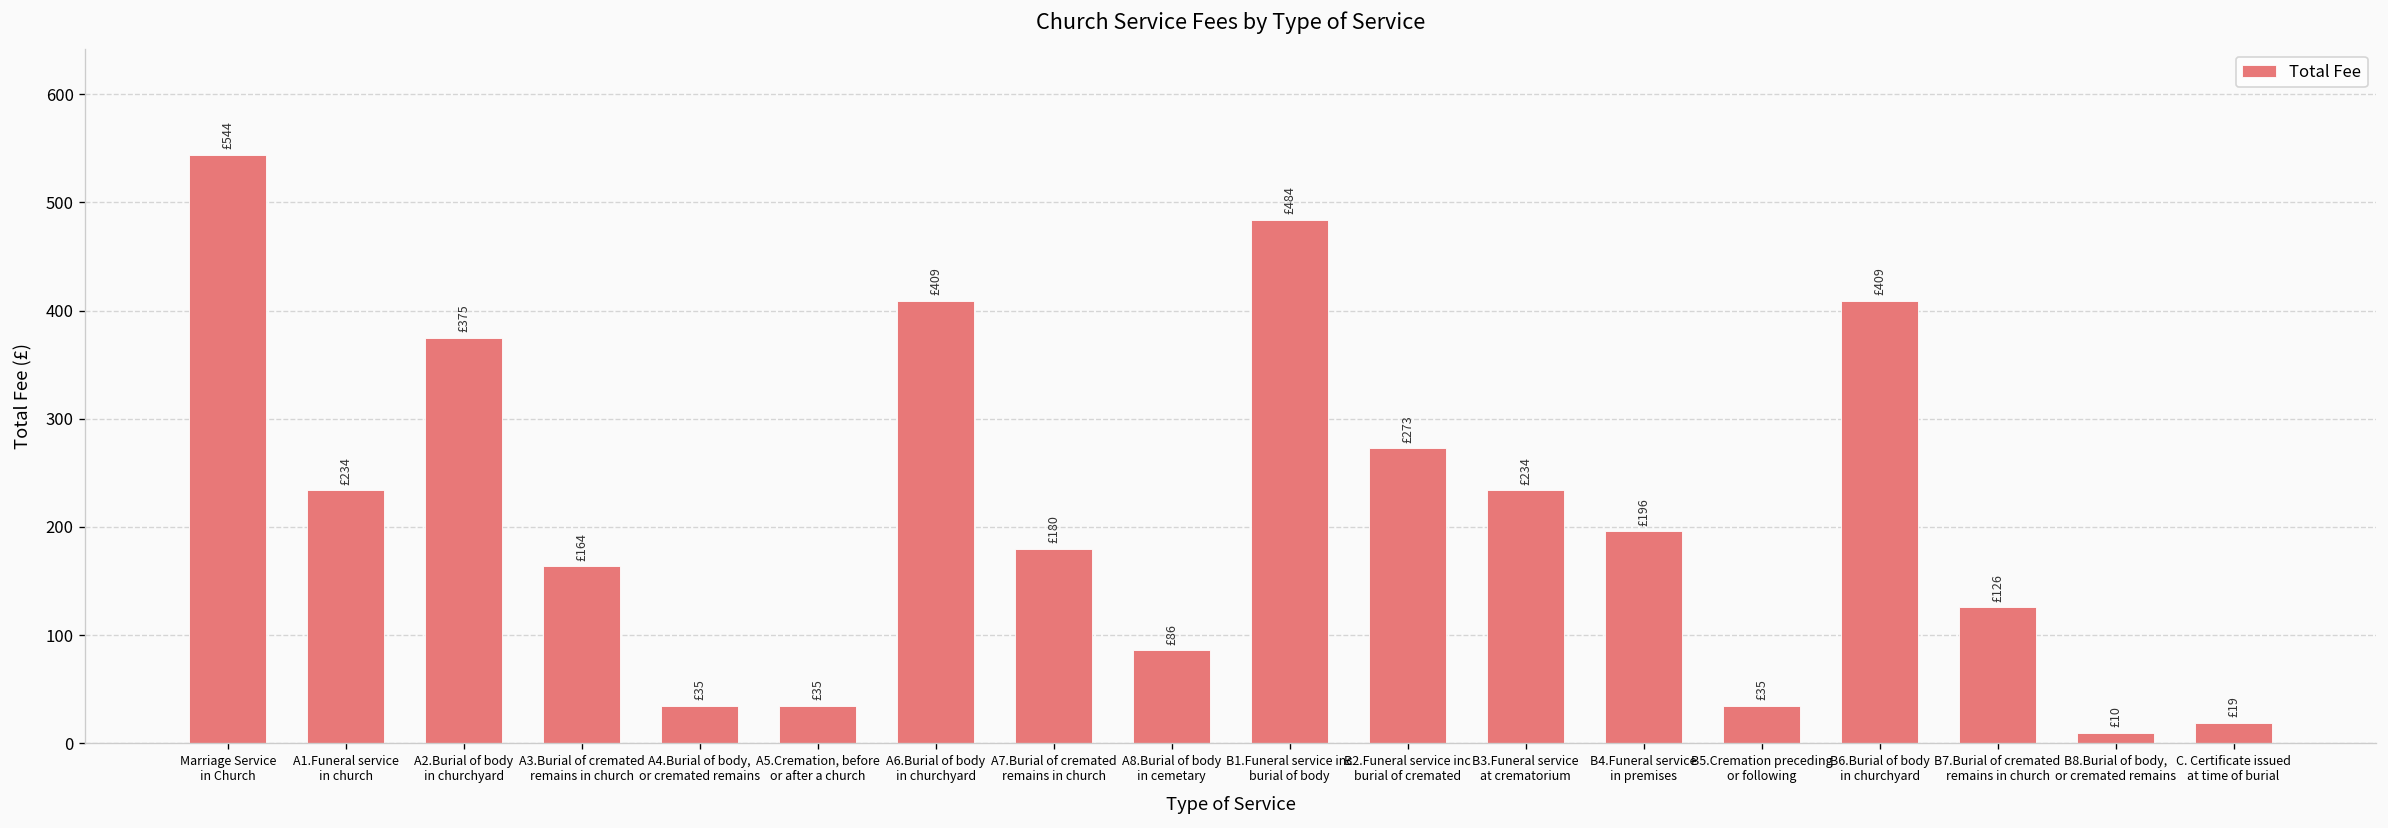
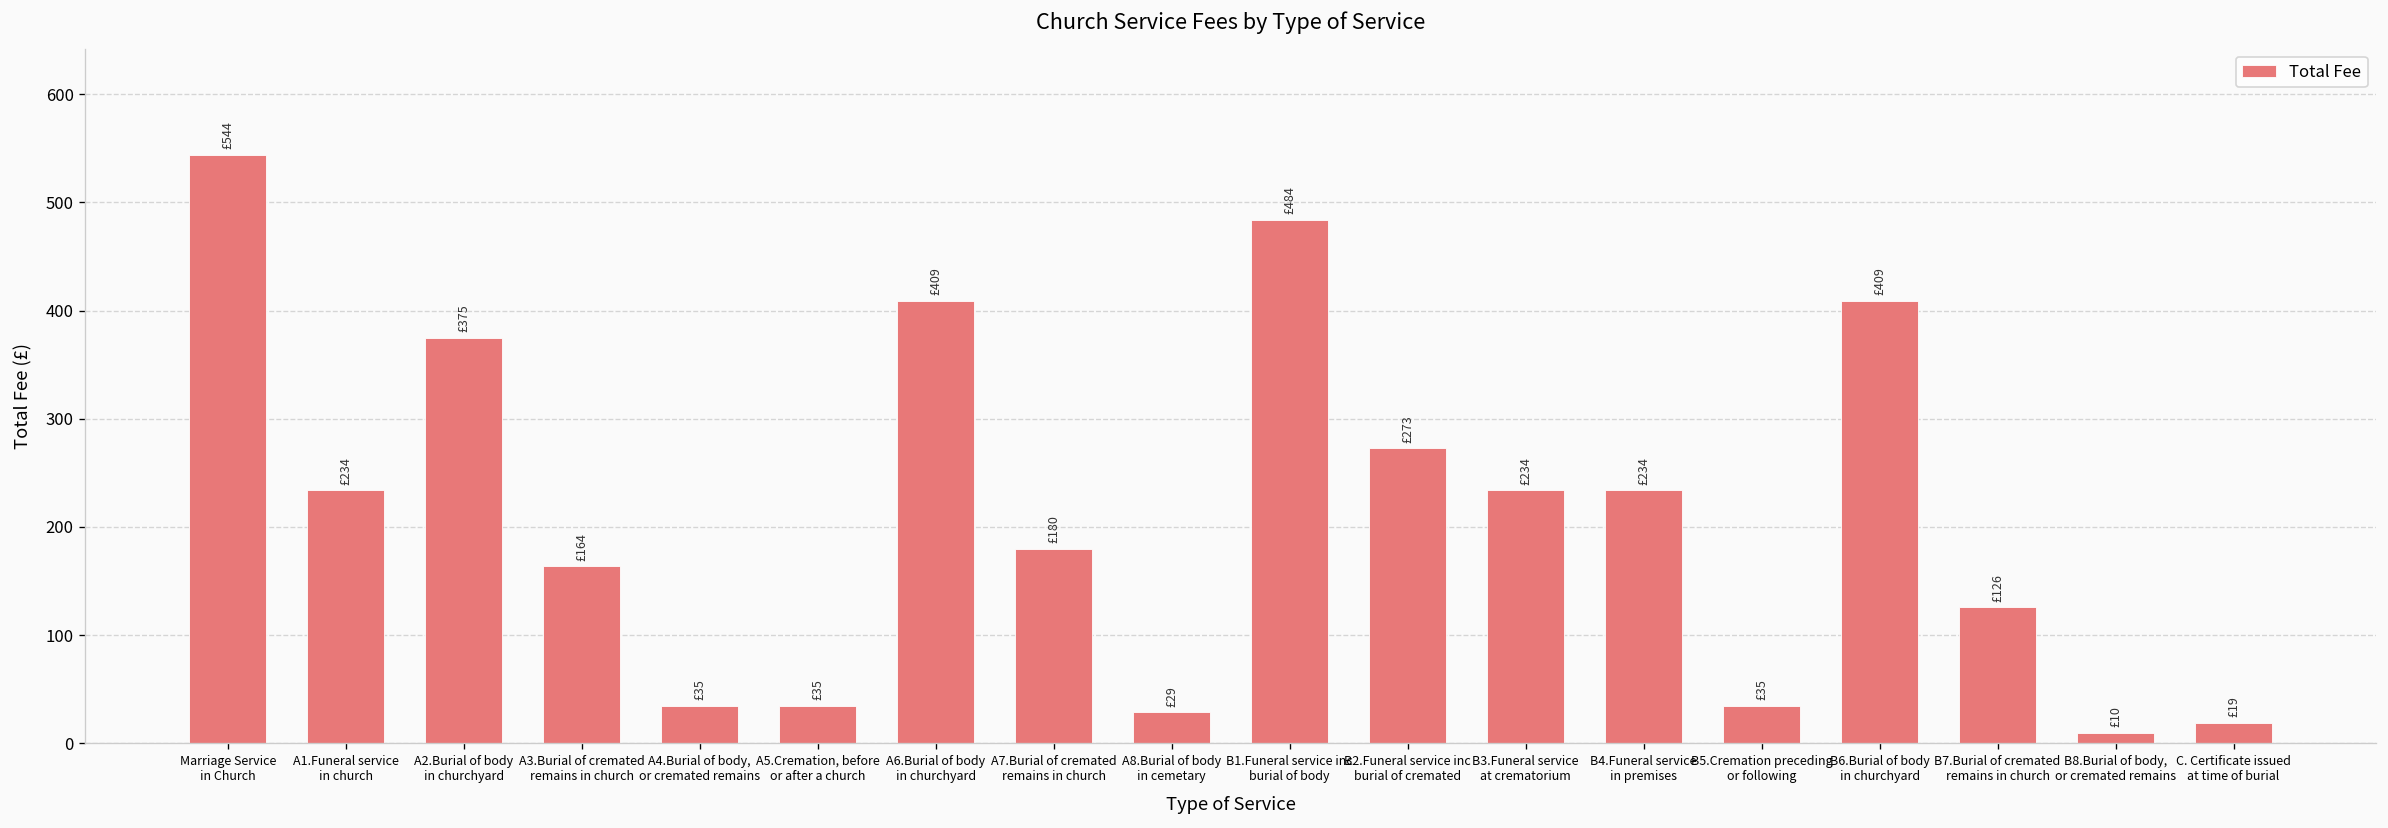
A8.Burial of body in cemetary: £86 -> £29
B4.Funeral service in premises: £196 -> £234
